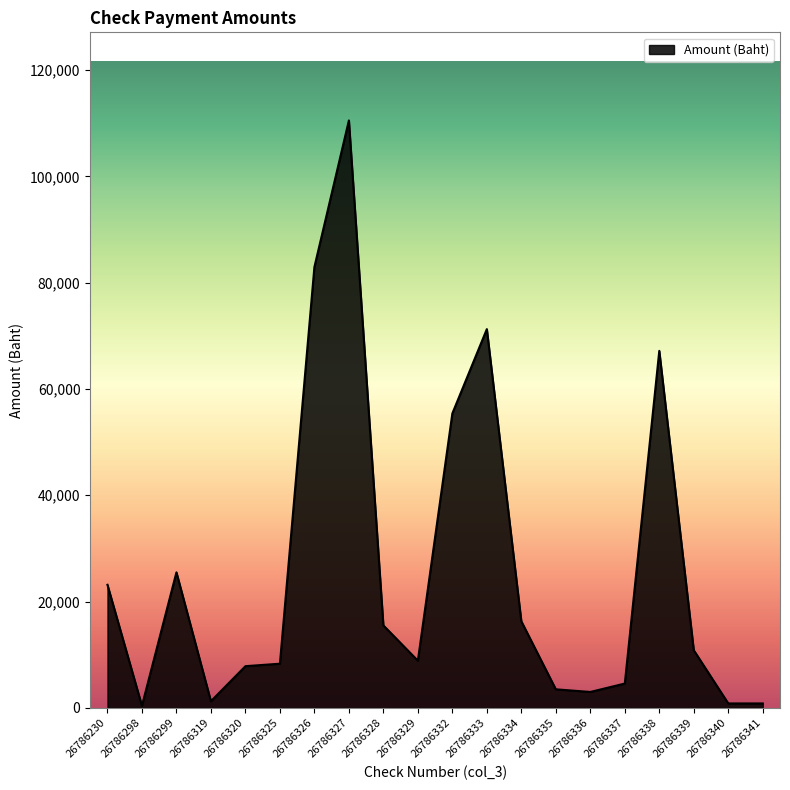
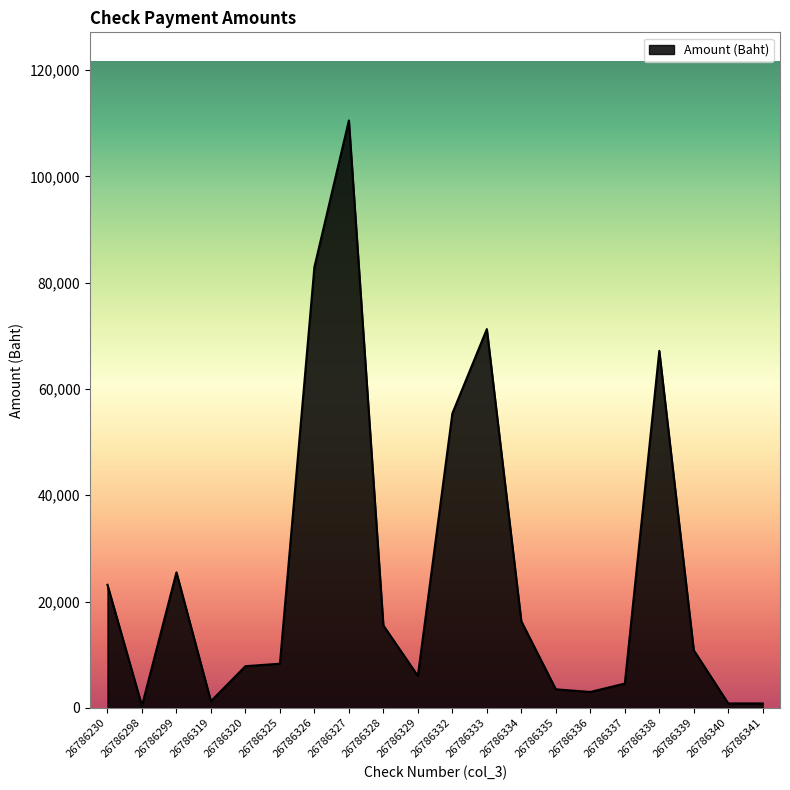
26786329: 9,000 -> 6,000
